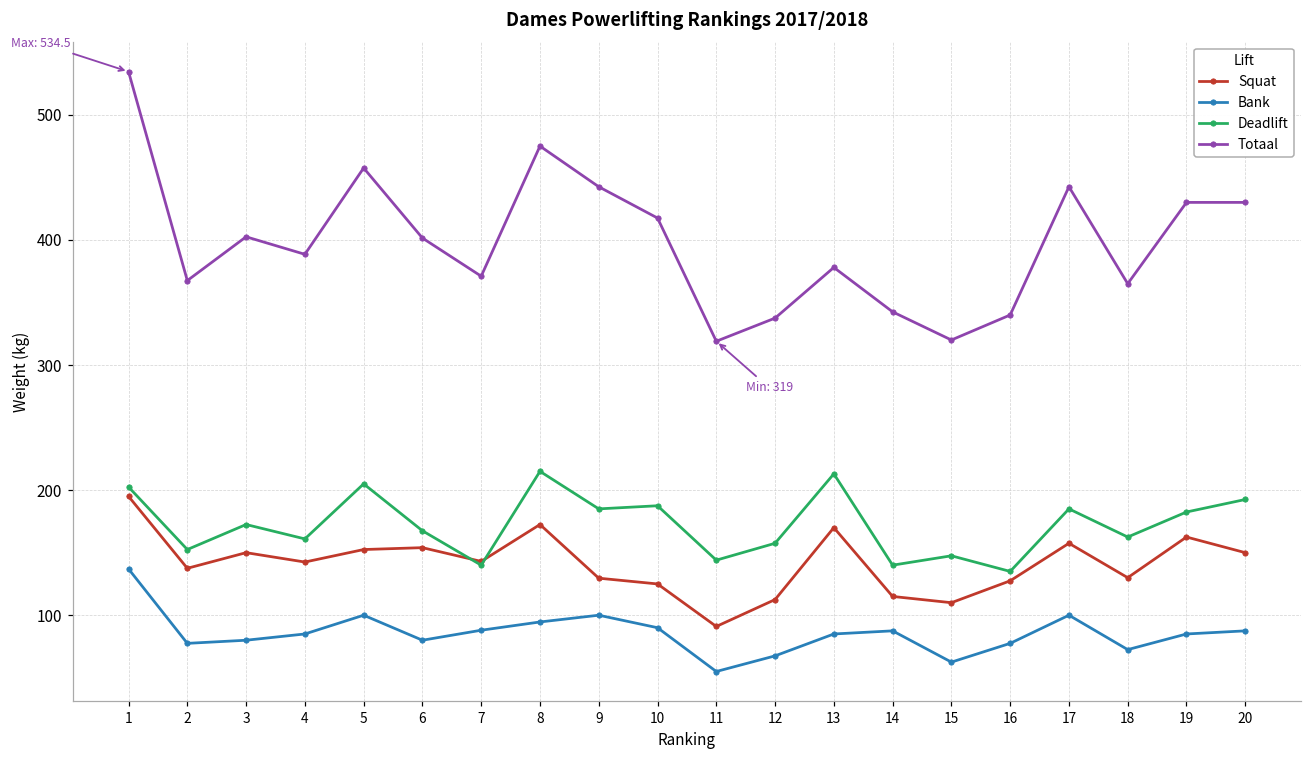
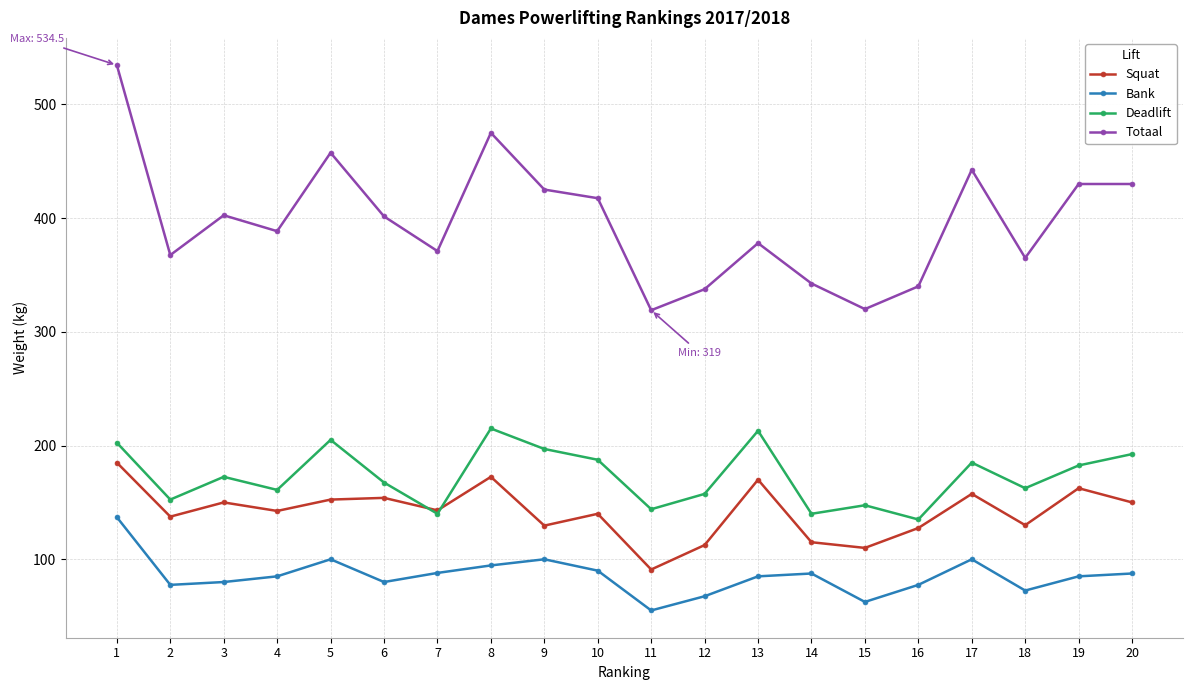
Squat, 1: 195 -> 185
Deadlift, 9: 185 -> 197
Totaal, 9: 443 -> 425
Squat, 10: 125 -> 140
